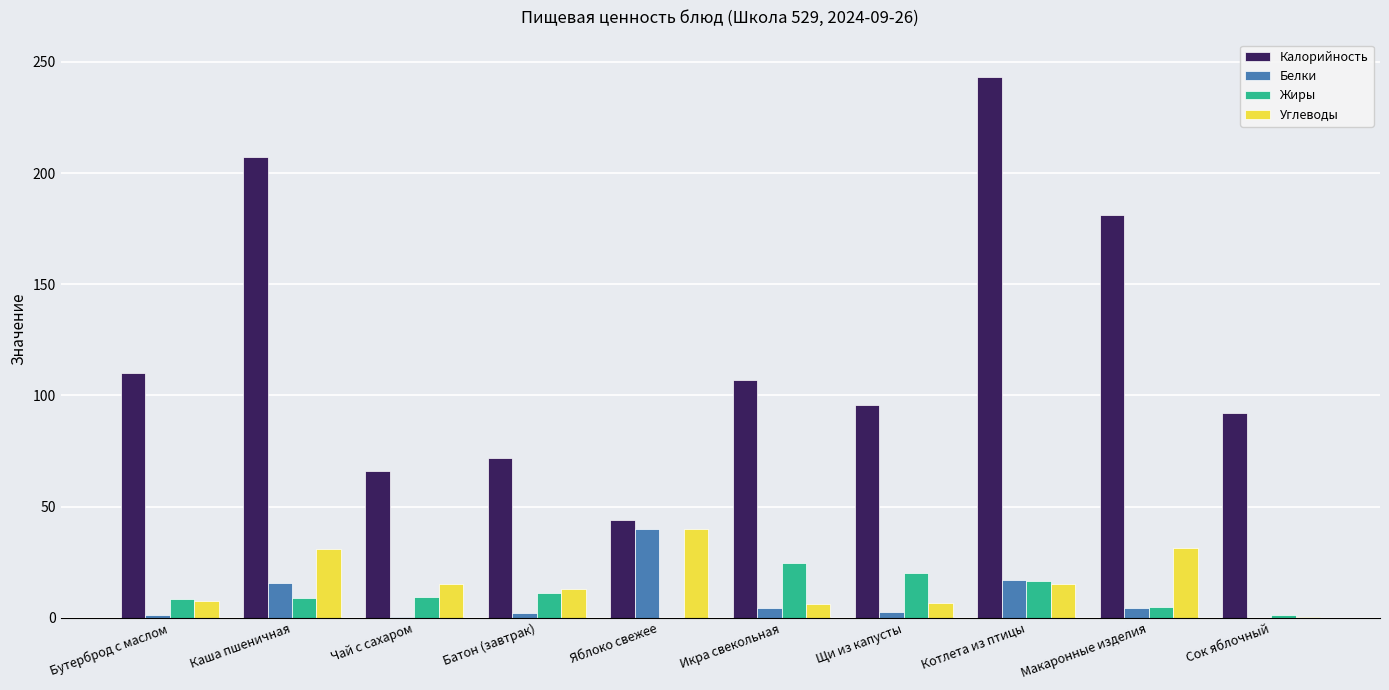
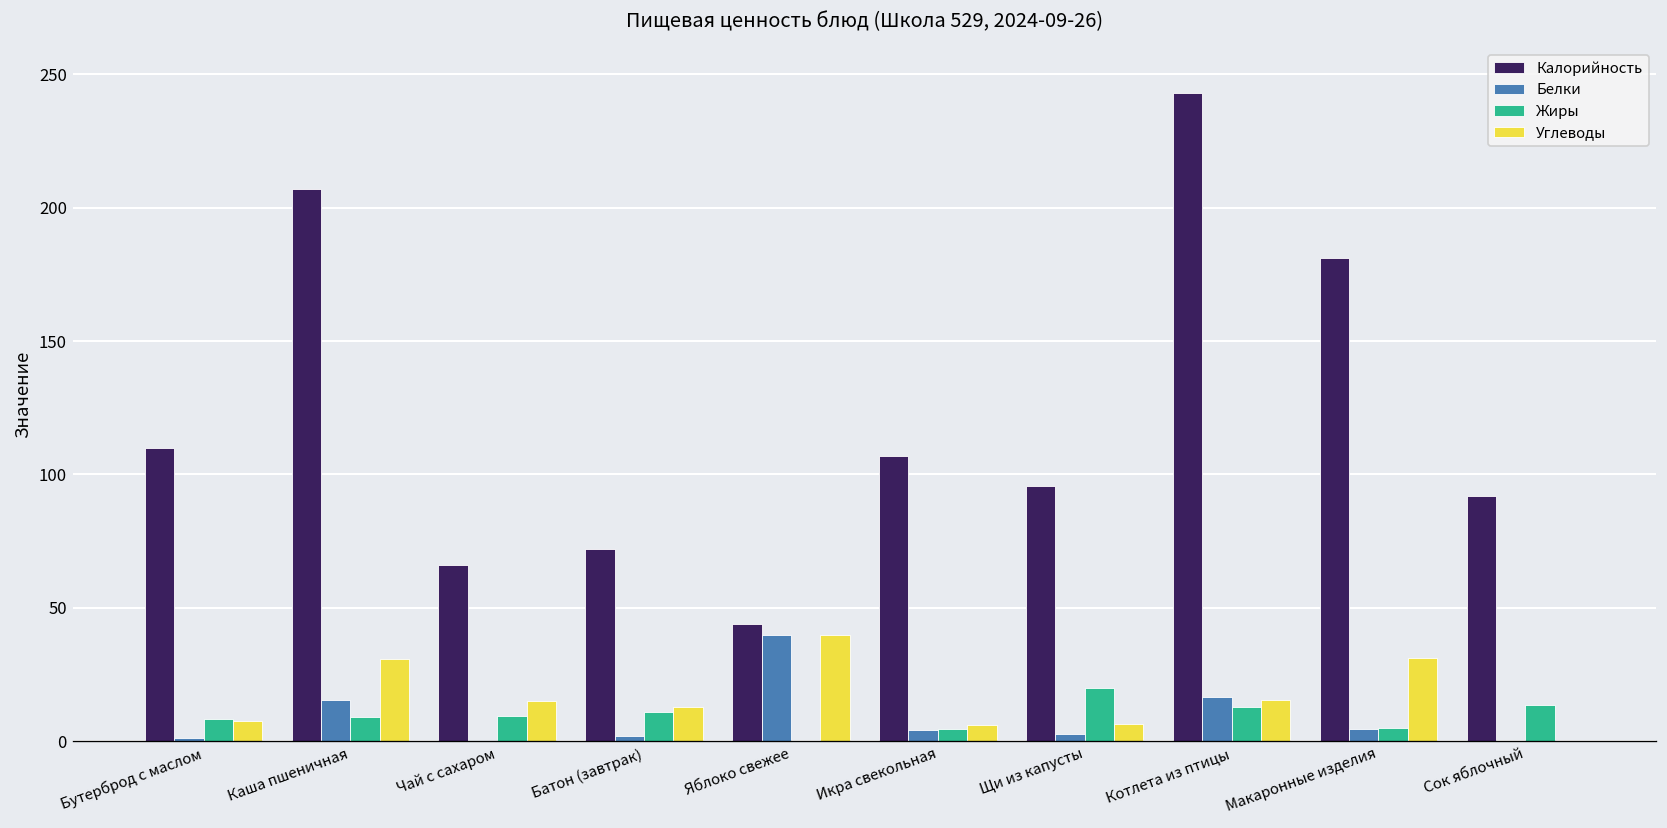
Жиры, Икра свекольная: 25 -> 5
Жиры, Котлета из птицы: 17 -> 13
Жиры, Сок яблочный: 1 -> 14
